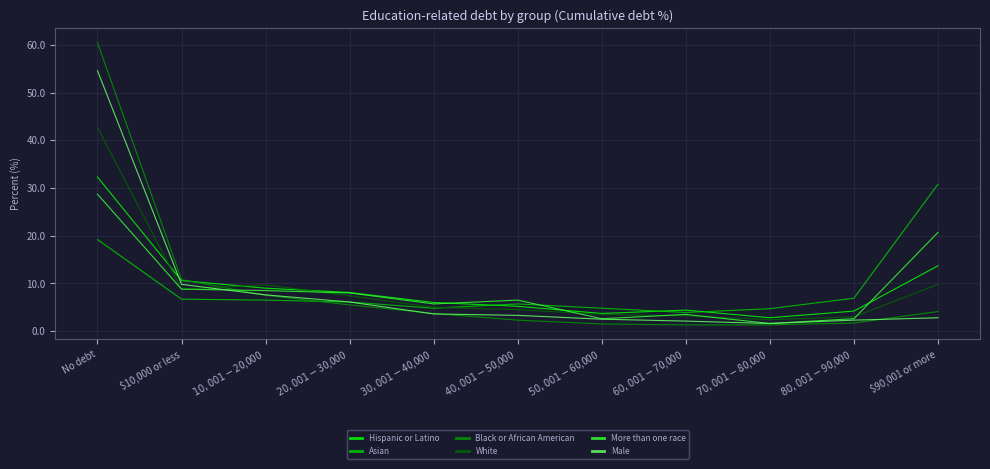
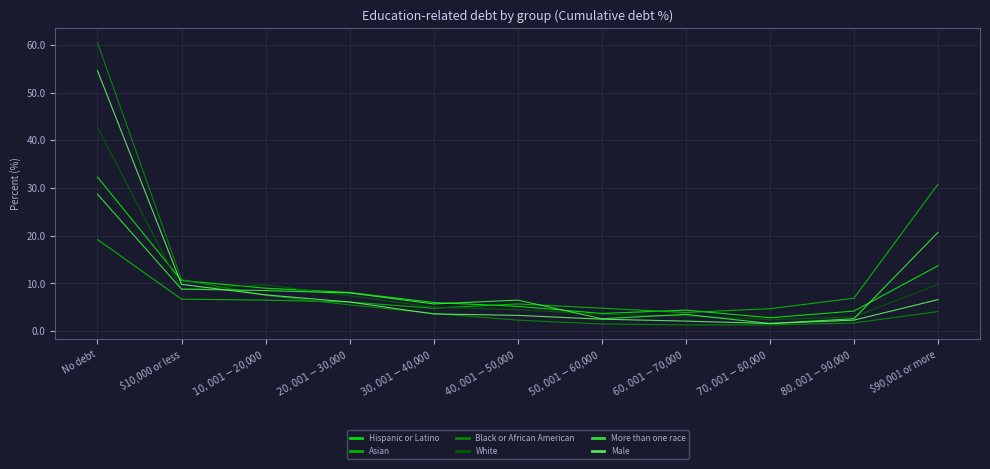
Male, $90,001 or more: 3 -> 7
